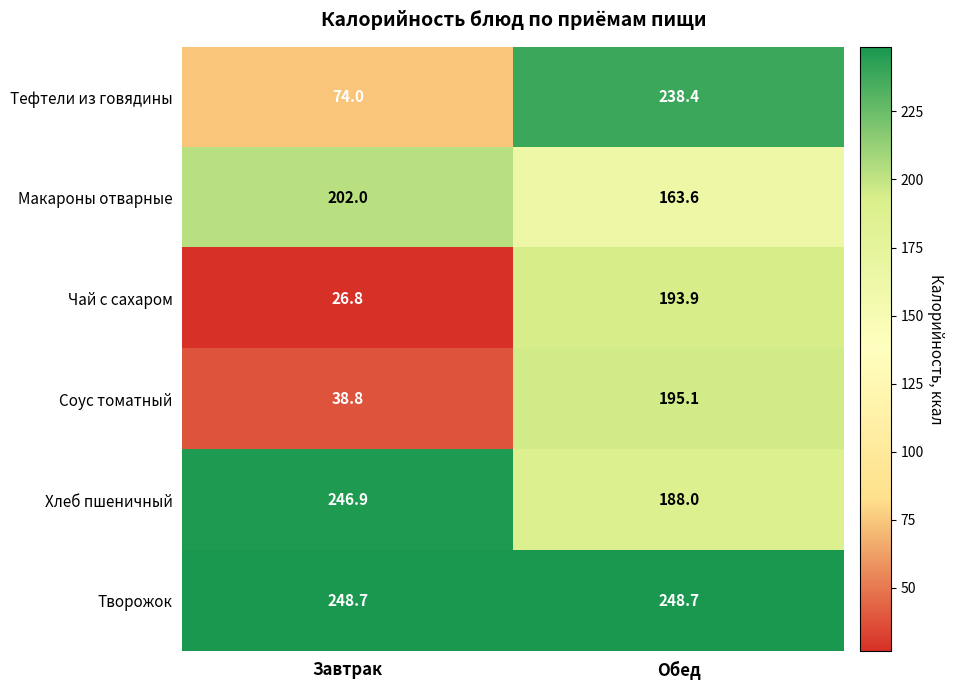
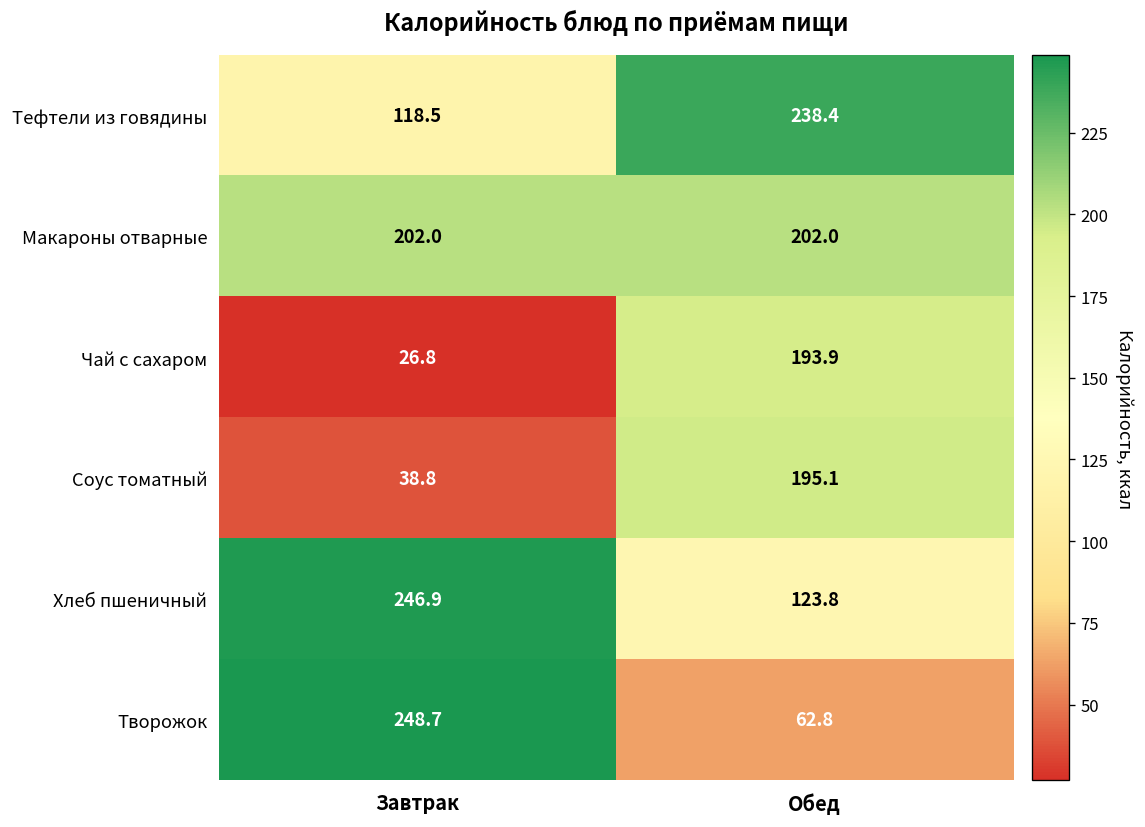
Тефтели из говядины, Завтрак: 74.0 -> 118.5
Макароны отварные, Обед: 163.6 -> 202.0
Хлеб пшеничный, Обед: 188.0 -> 123.8
Творожок, Обед: 248.7 -> 62.8
